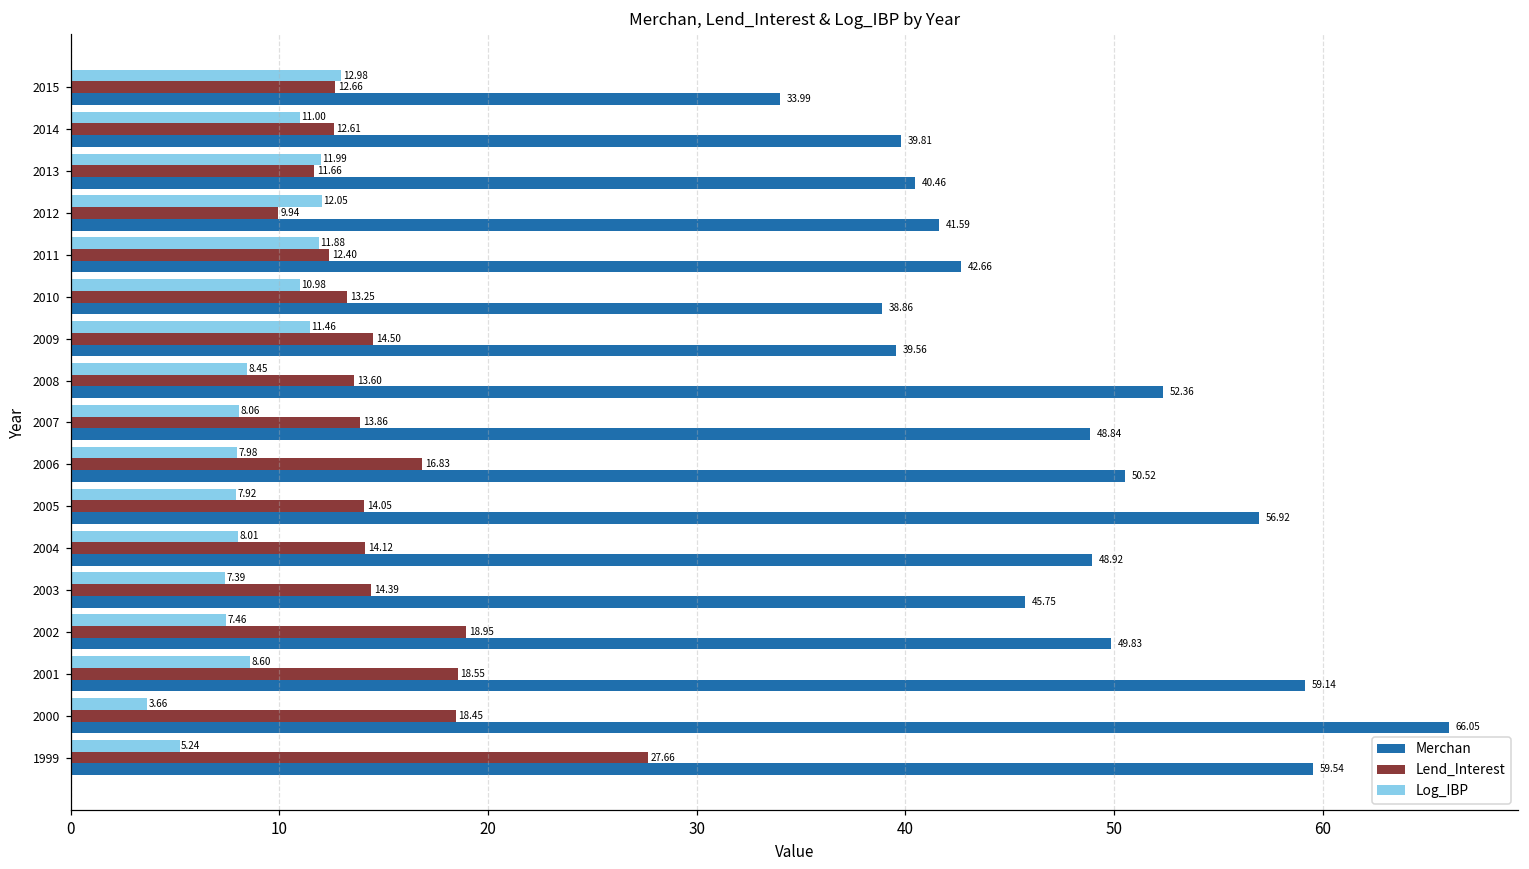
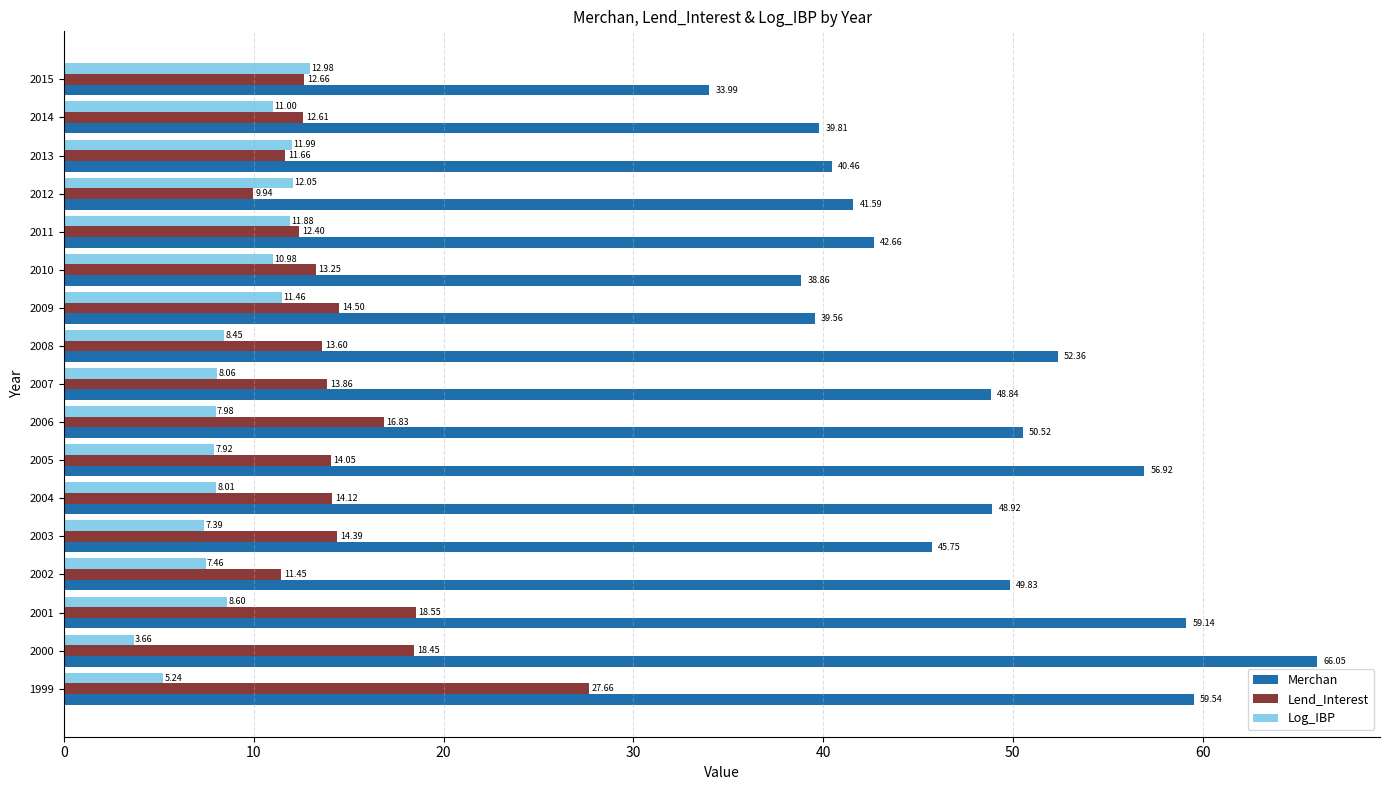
Lend_Interest, 2002: 18.95 -> 11.45
